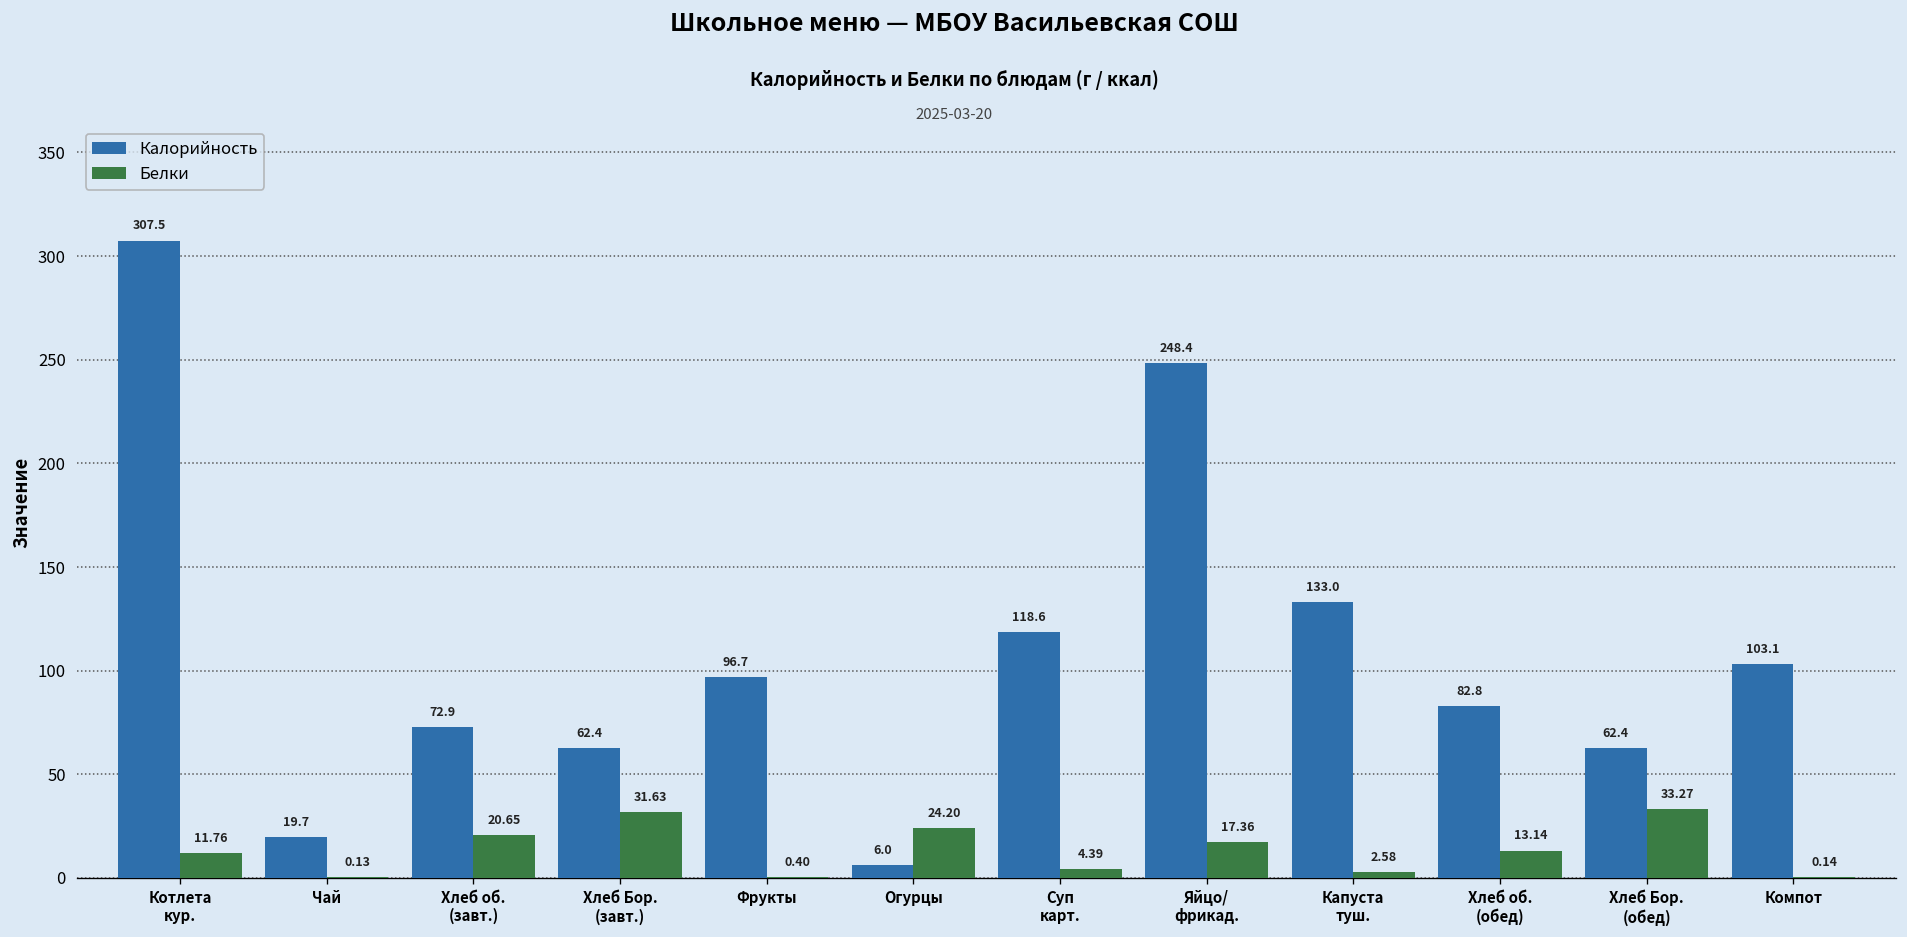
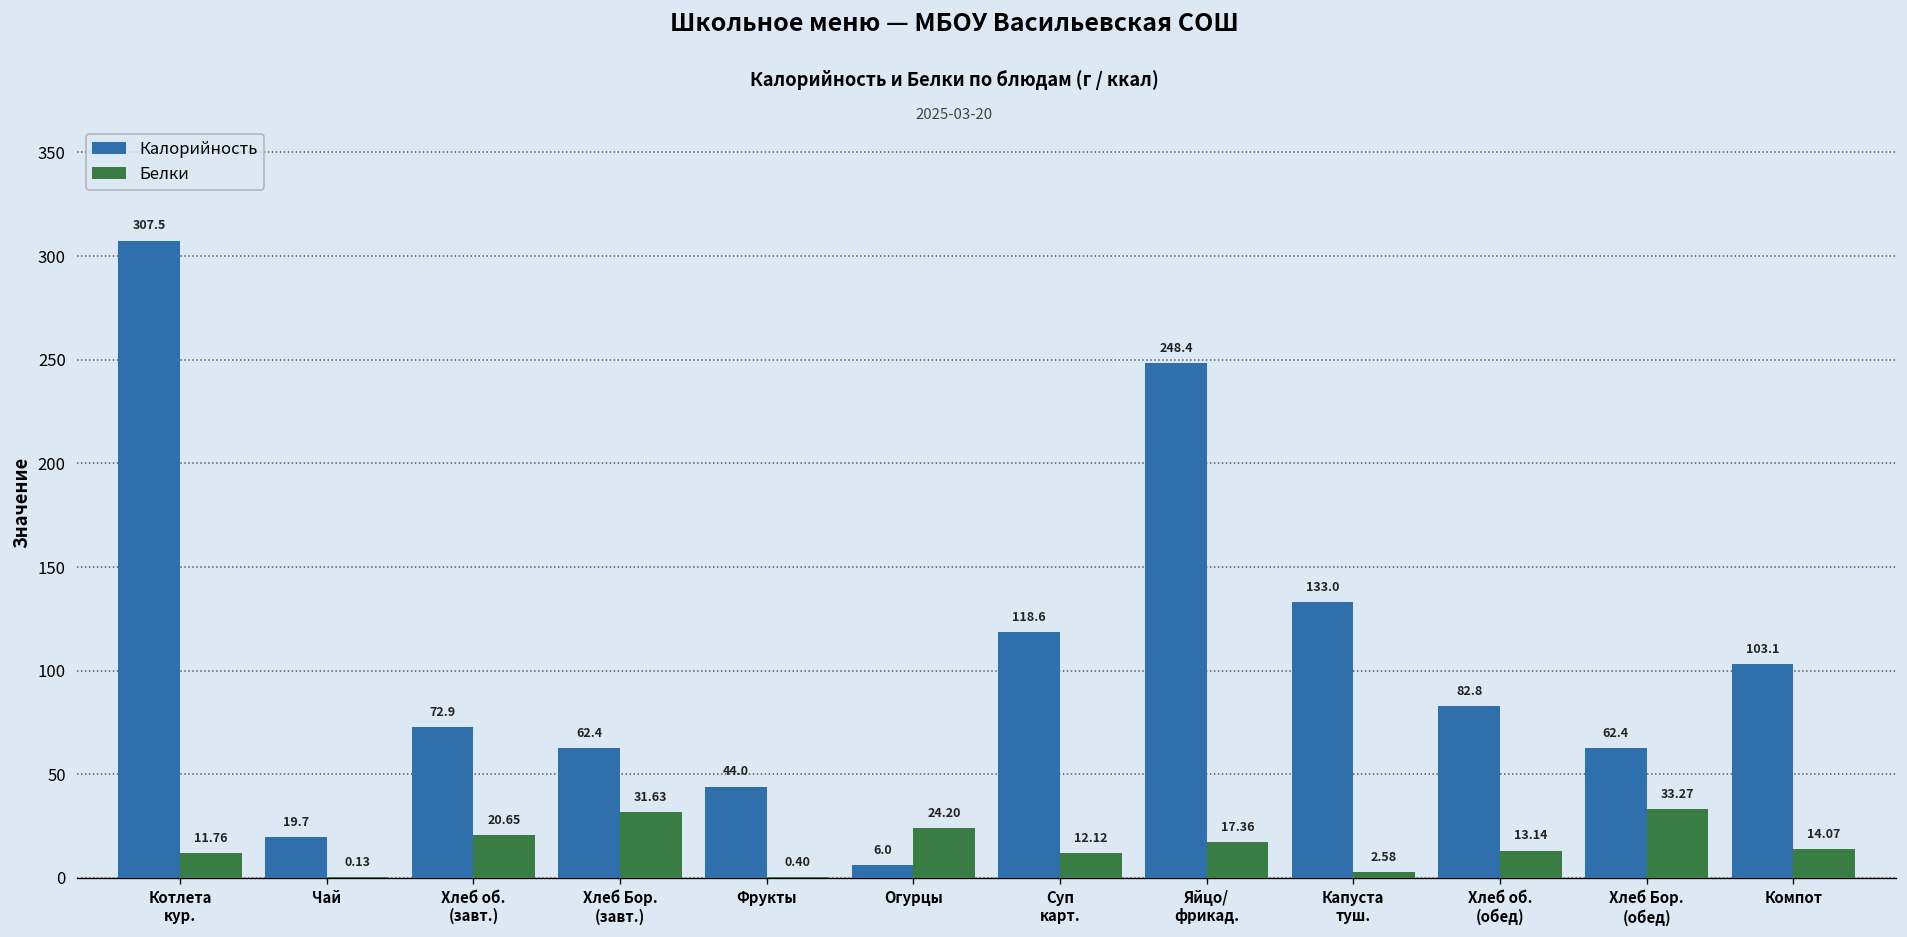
Калорийность, Фрукты: 96.7 -> 44.0
Белки, Суп карт.: 4.39 -> 12.12
Белки, Компот: 0.14 -> 14.07
